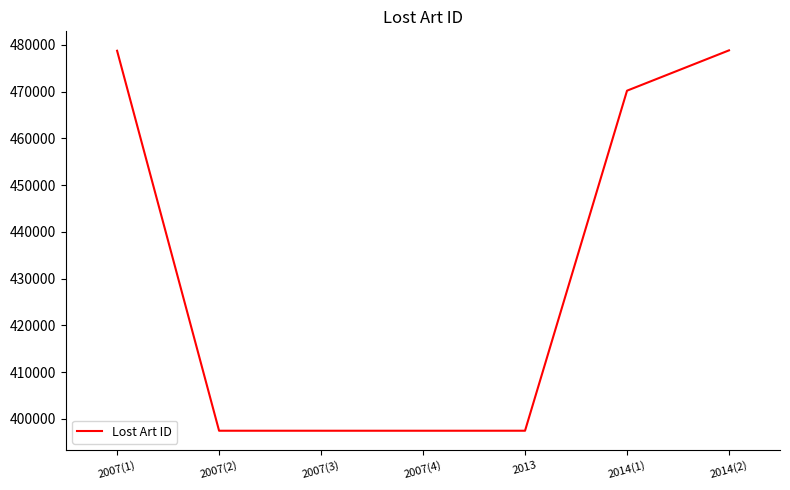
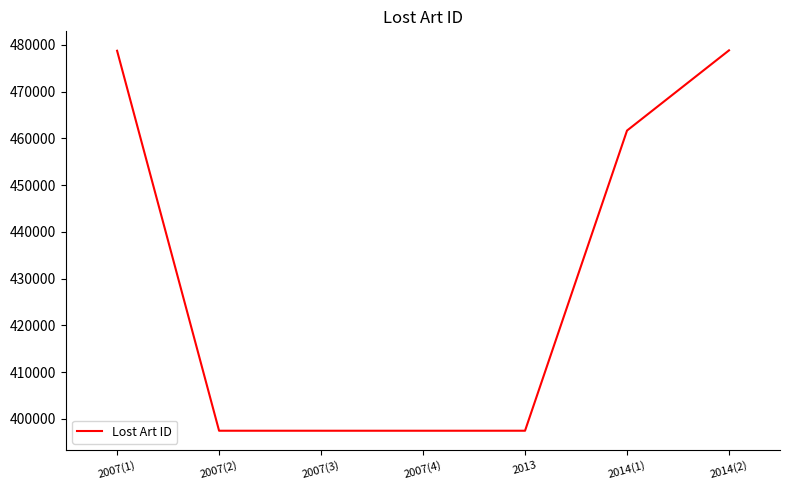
2014(1): 470000 -> 462000
